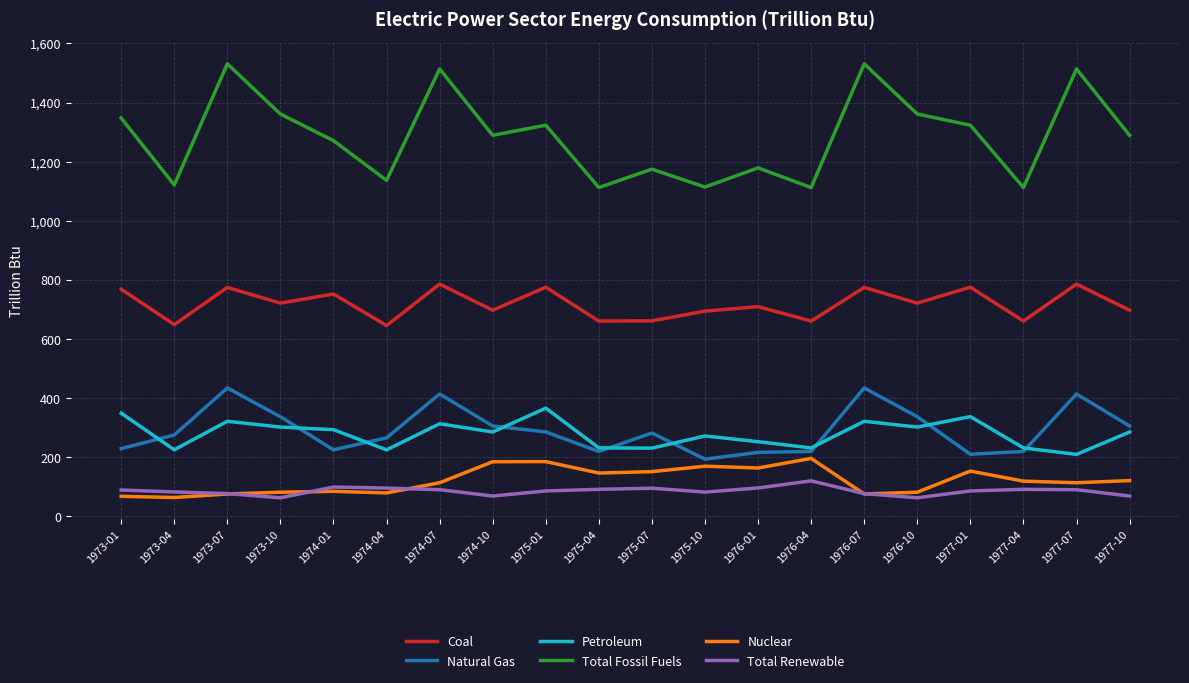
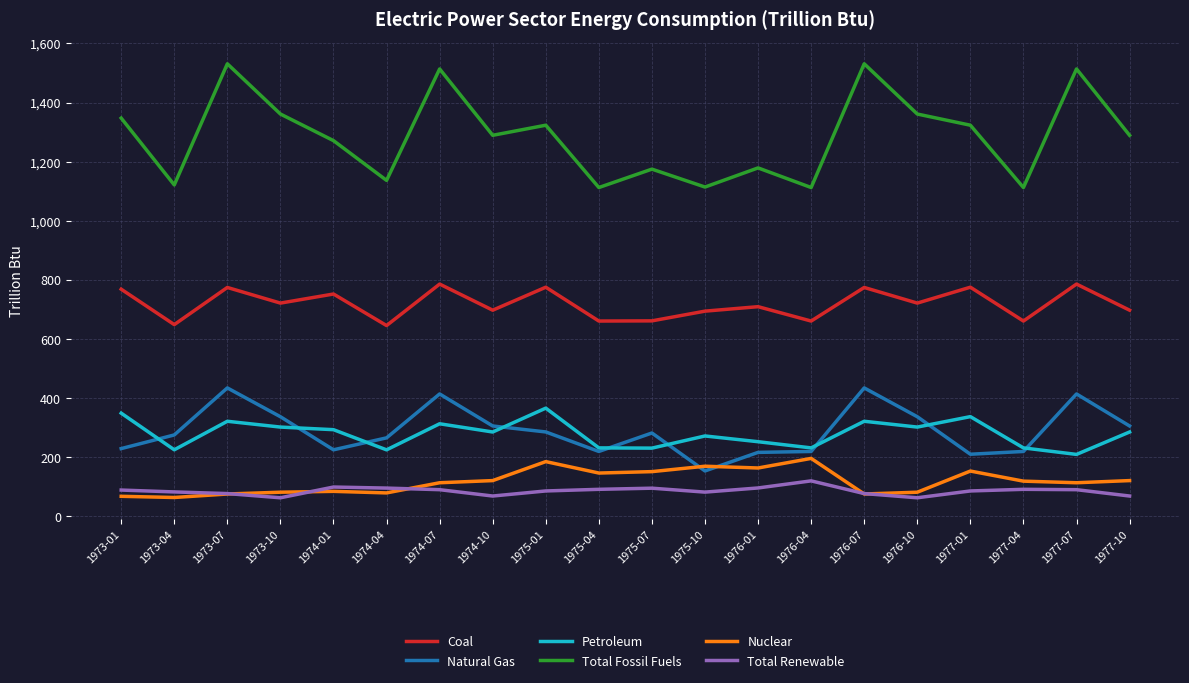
Nuclear, 1974-10: 190 -> 120
Natural Gas, 1975-10: 190 -> 150
